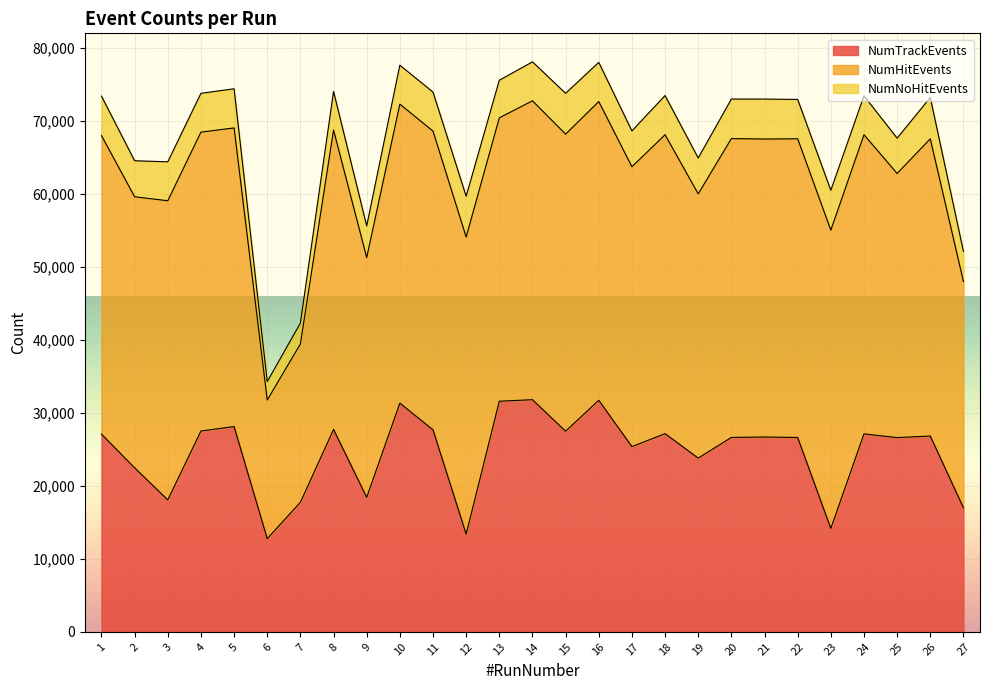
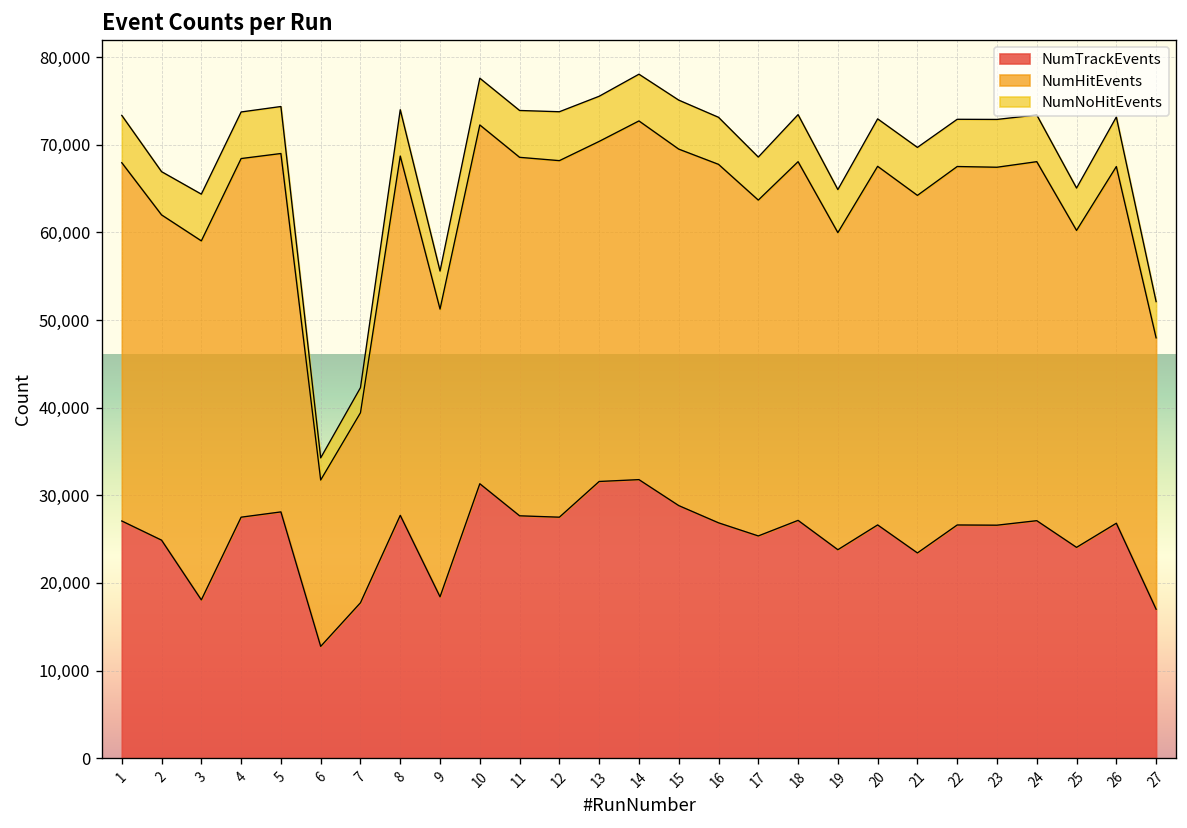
NumTrackEvents, 2: 22,000 -> 25,000
NumTrackEvents, 12: 13,000 -> 27,000
NumTrackEvents, 15: 27,000 -> 29,000
NumTrackEvents, 16: 32,000 -> 27,000
NumTrackEvents, 21: 27,000 -> 23,000
NumTrackEvents, 23: 14,000 -> 27,000
NumTrackEvents, 25: 27,000 -> 24,000
